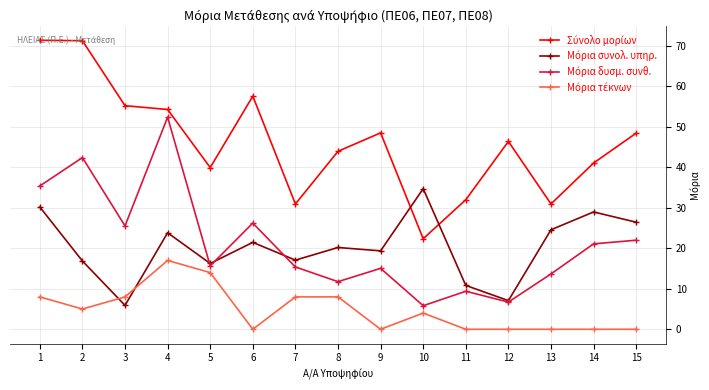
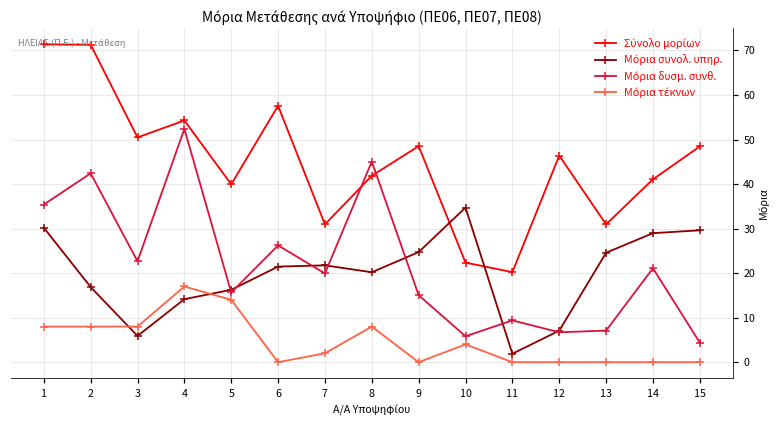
Μόρια τέκνων, 2: 5 -> 8
Σύνολο μορίων, 3: 55 -> 50
Μόρια δυσμ. συνθ., 3: 26 -> 23
Μόρια συνολ. υπηρ., 4: 24 -> 14
Μόρια συνολ. υπηρ., 7: 17 -> 22
Μόρια δυσμ. συνθ., 7: 15 -> 20
Μόρια τέκνων, 7: 8 -> 2
Σύνολο μορίων, 8: 44 -> 42
Μόρια δυσμ. συνθ., 8: 12 -> 45
Μόρια συνολ. υπηρ., 9: 19 -> 25
Σύνολο μορίων, 11: 32 -> 20
Μόρια συνολ. υπηρ., 11: 11 -> 2
Μόρια δυσμ. συνθ., 13: 14 -> 7
Μόρια συνολ. υπηρ., 15: 26 -> 30
Μόρια δυσμ. συνθ., 15: 22 -> 4
